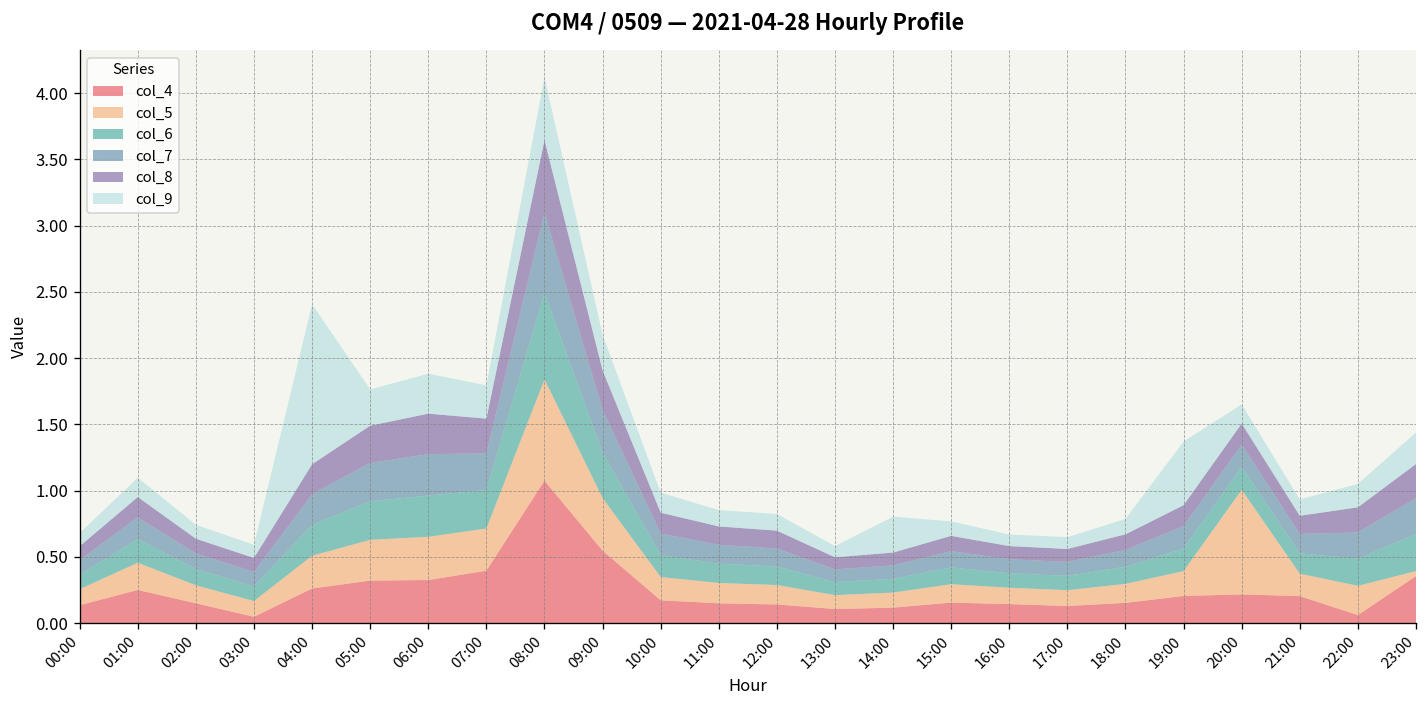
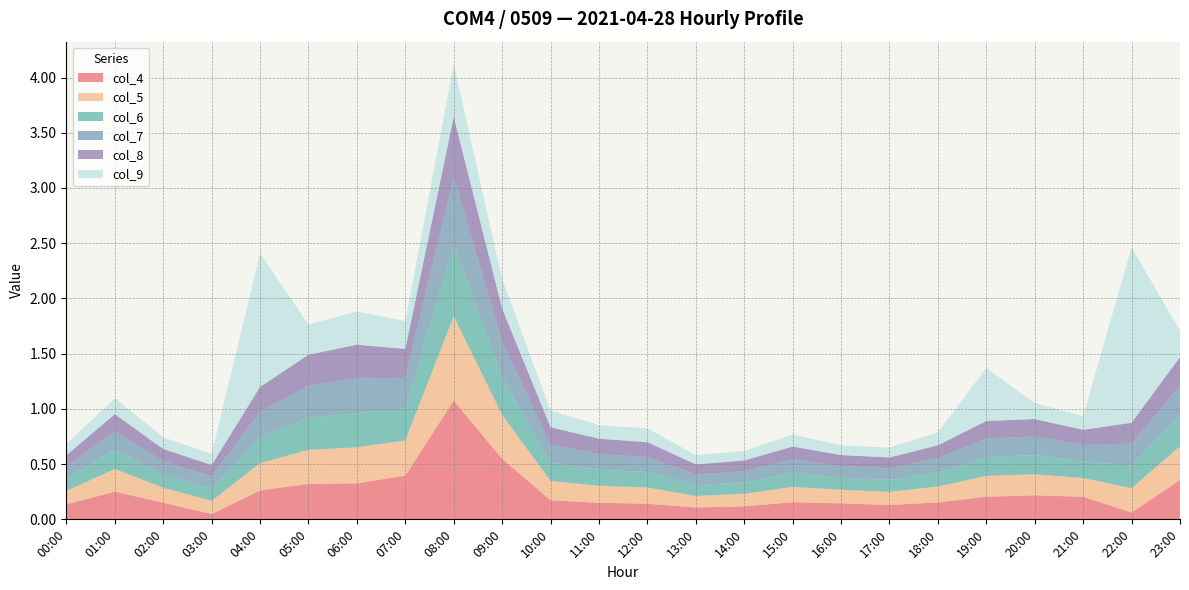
col_9, 14:00: 0.27 -> 0.09
col_5, 20:00: 0.79 -> 0.19
col_9, 22:00: 0.18 -> 1.59
col_5, 23:00: 0.04 -> 0.30
